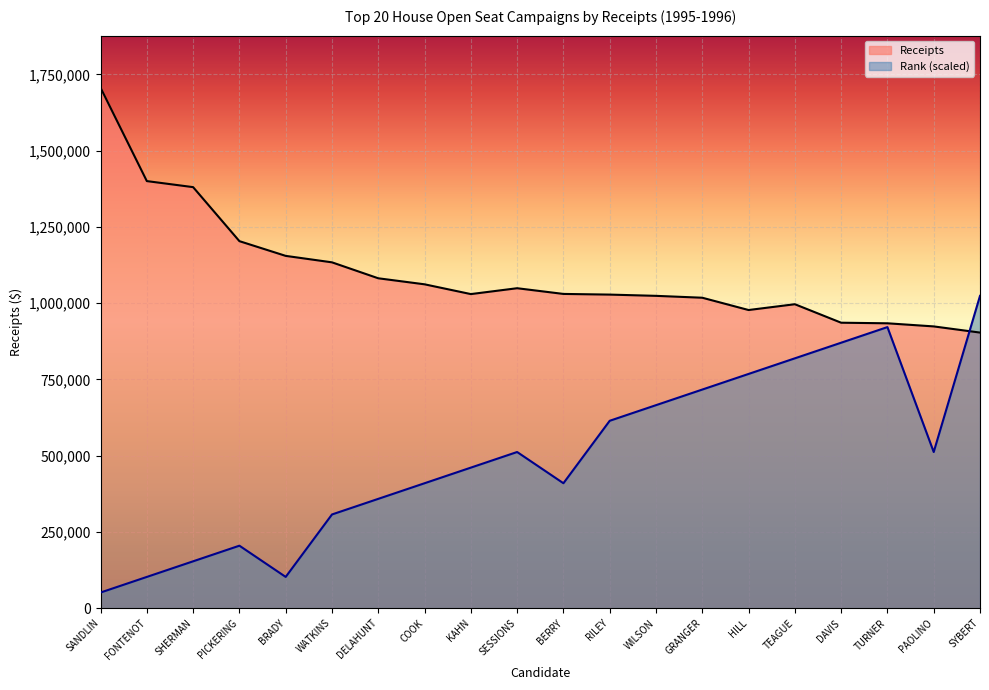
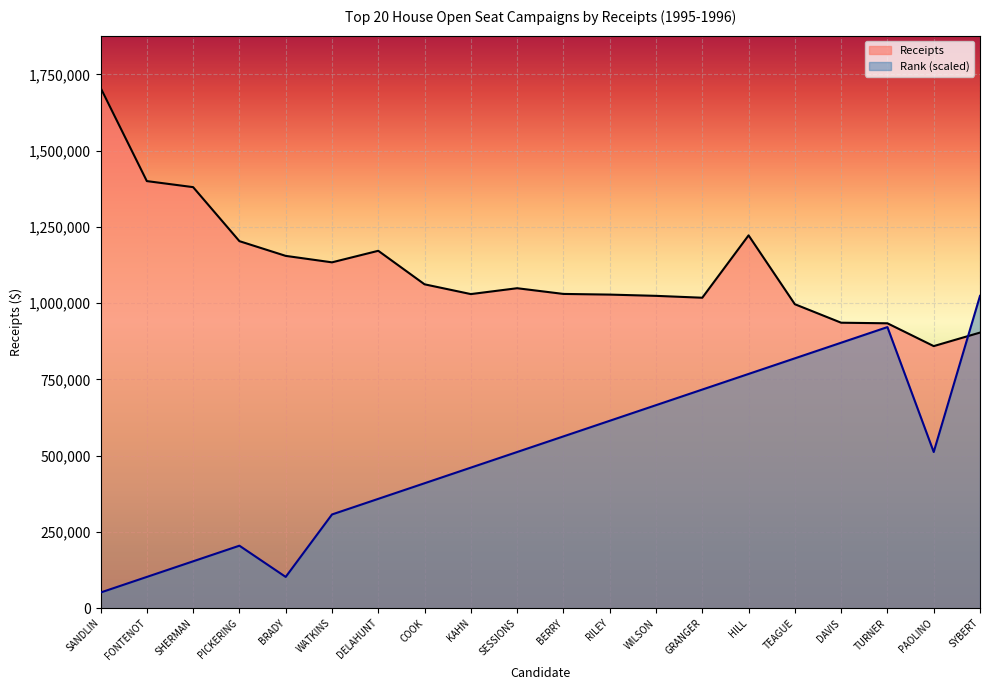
Receipts, DELAHUNT: 1,080,000 -> 1,170,000
Rank (scaled), BERRY: 410,000 -> 560,000
Receipts, HILL: 980,000 -> 1,220,000
Receipts, PAOLINO: 920,000 -> 860,000
